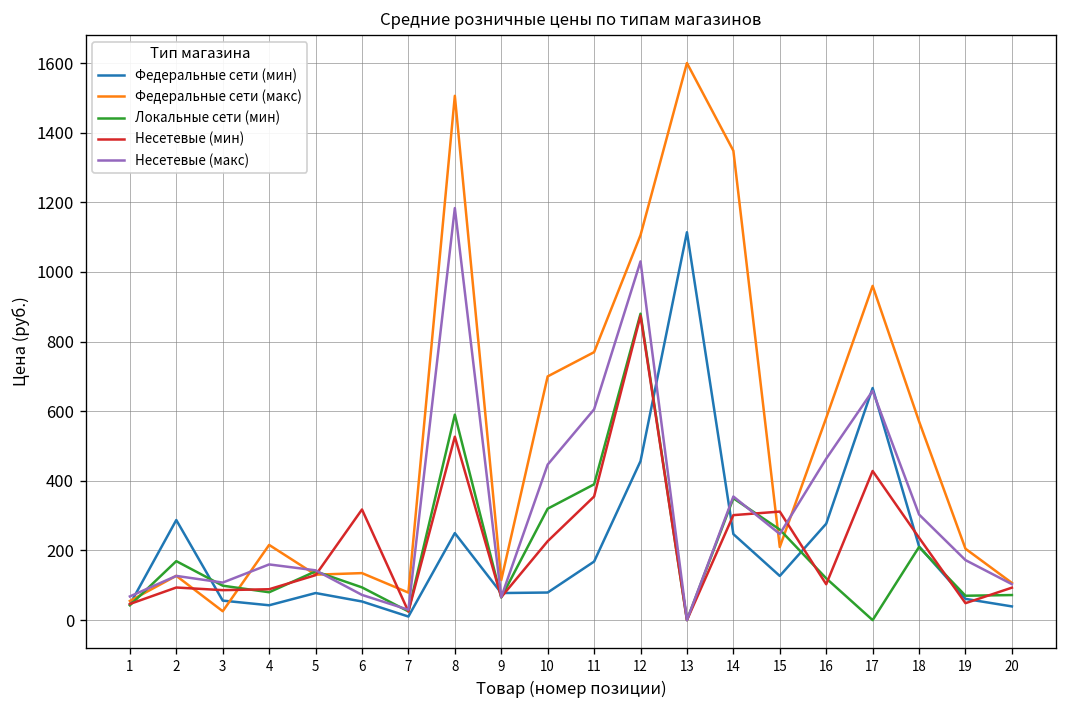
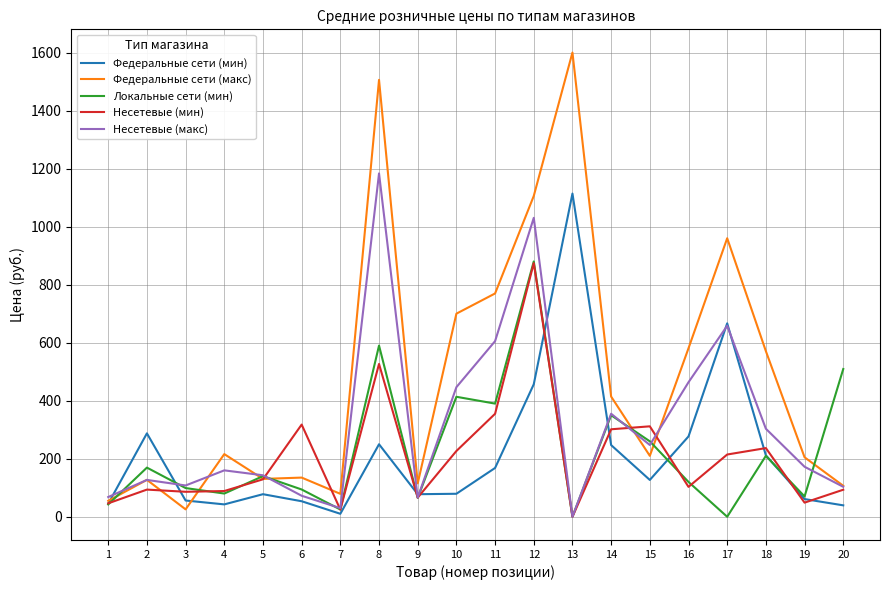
Локальные сети (мин), 10: 320 -> 410
Федеральные сети (макс), 14: 1350 -> 410
Несетевые (мин), 17: 430 -> 210
Локальные сети (мин), 20: 70 -> 510
